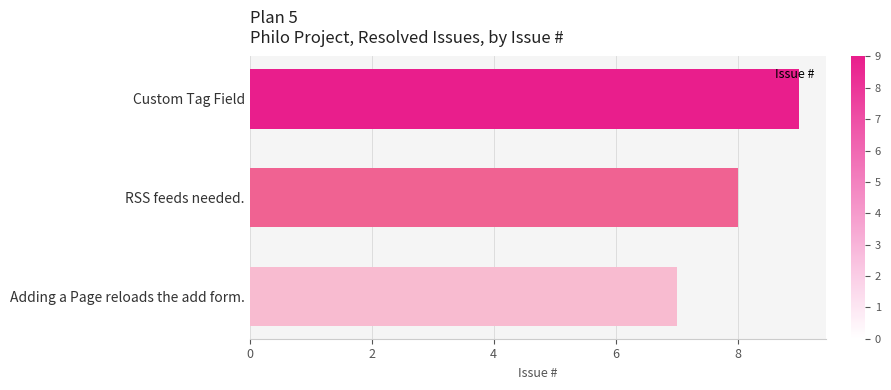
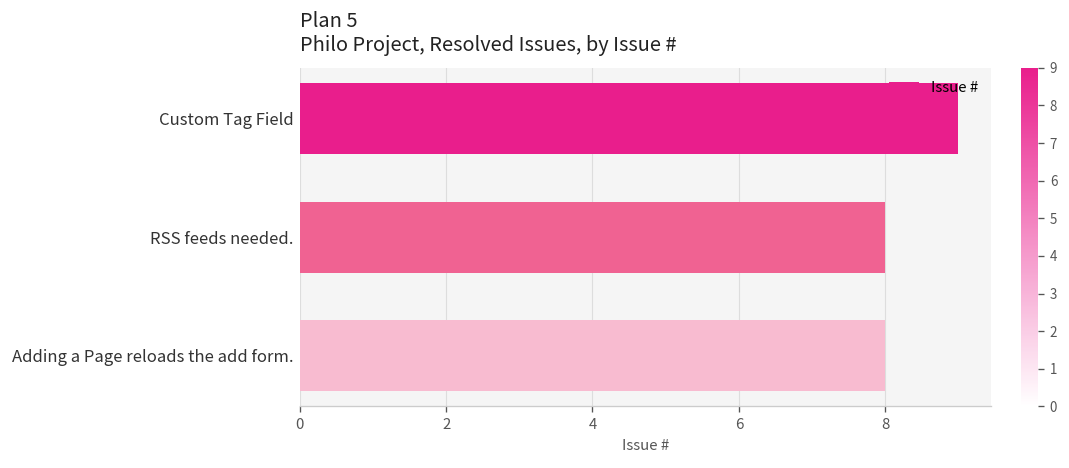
Adding a Page reloads the add form.: 7 -> 8
